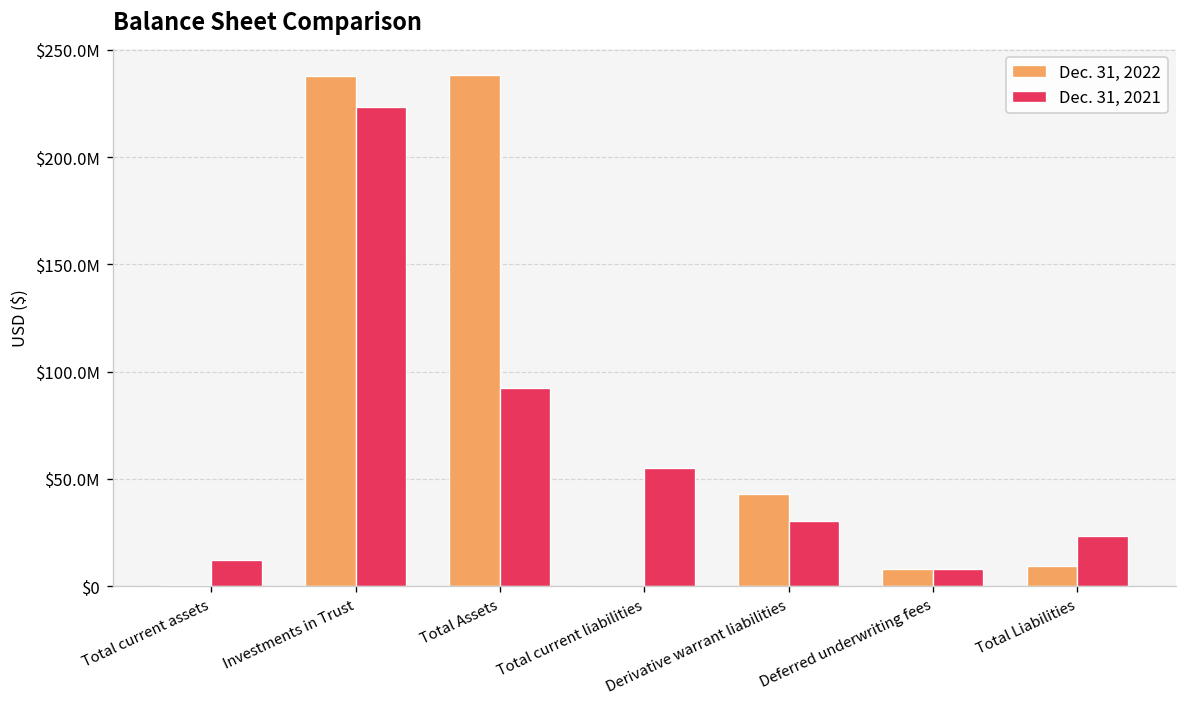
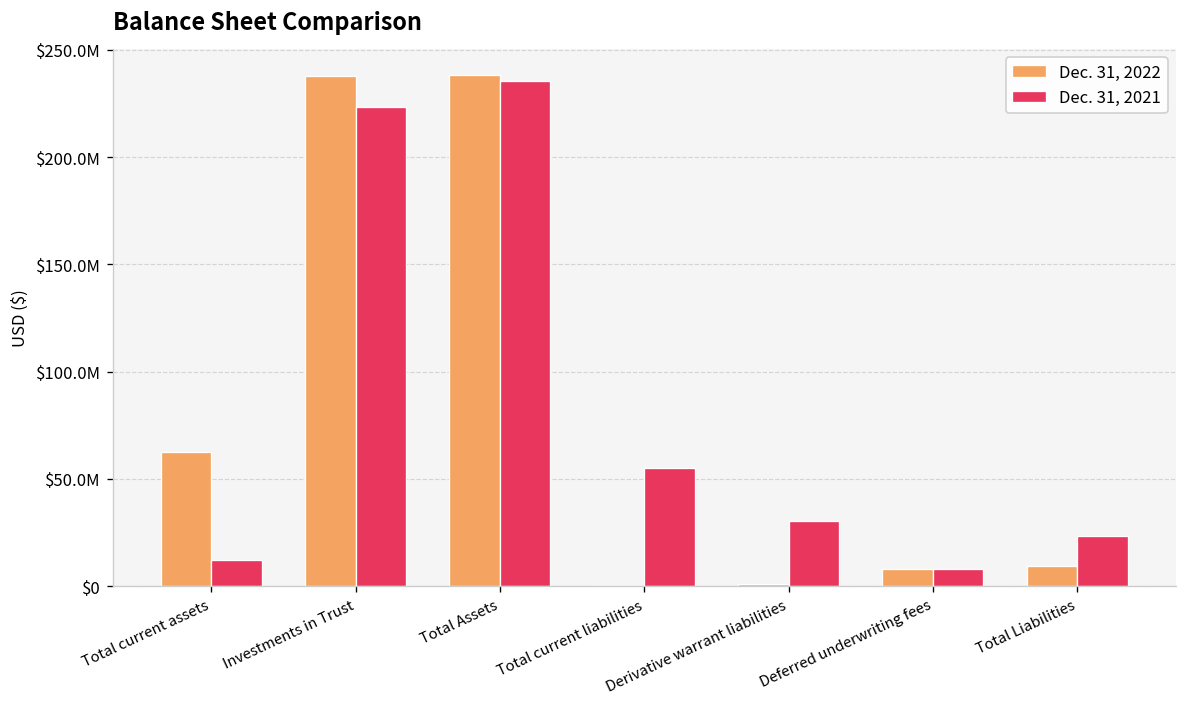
Dec. 31, 2022, Total current assets: $1000000 -> $63000000
Dec. 31, 2021, Total Assets: $92000000 -> $236000000
Dec. 31, 2022, Derivative warrant liabilities: $43000000 -> $1000000
